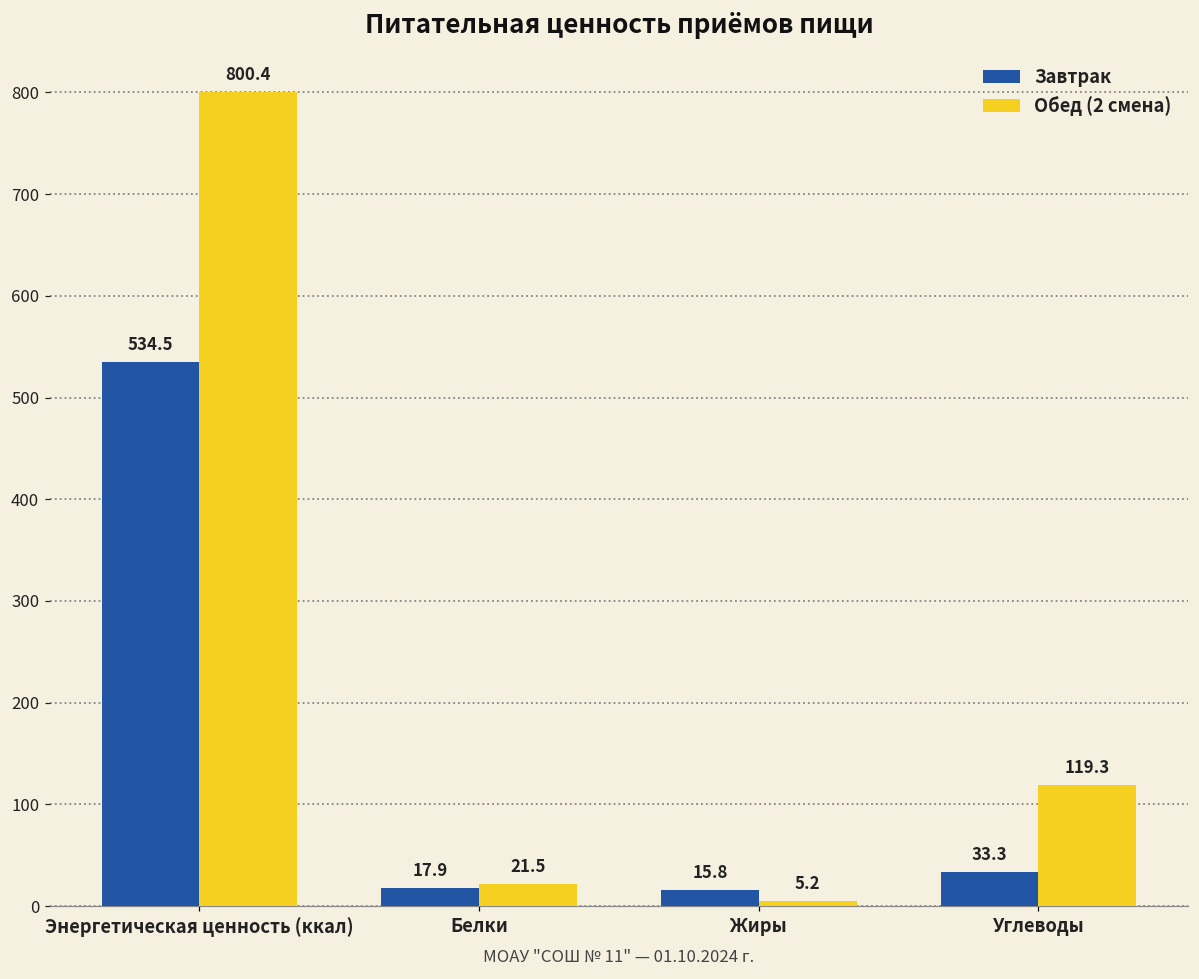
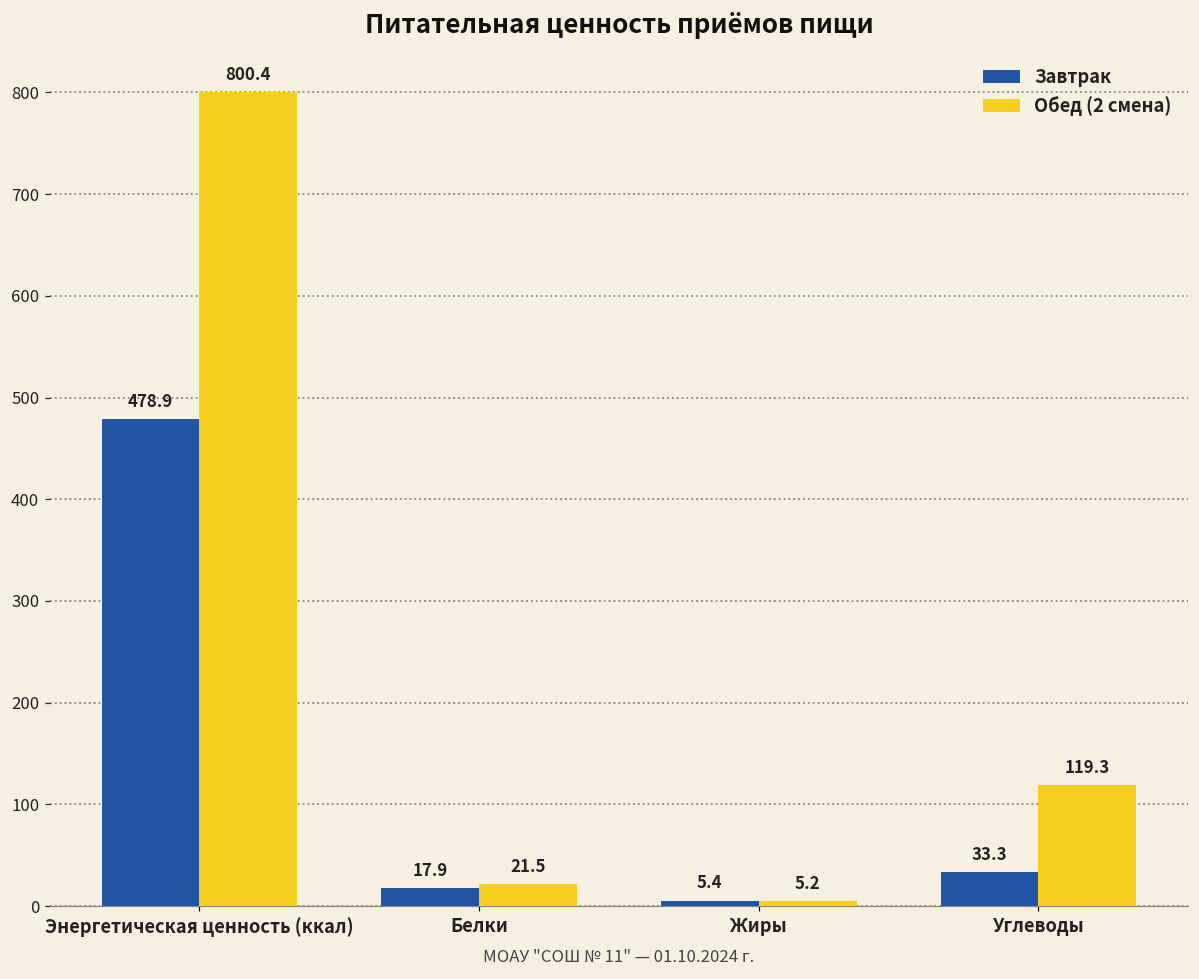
Завтрак, Энергетическая ценность (ккал): 534.5 -> 478.9
Завтрак, Жиры: 15.8 -> 5.4
